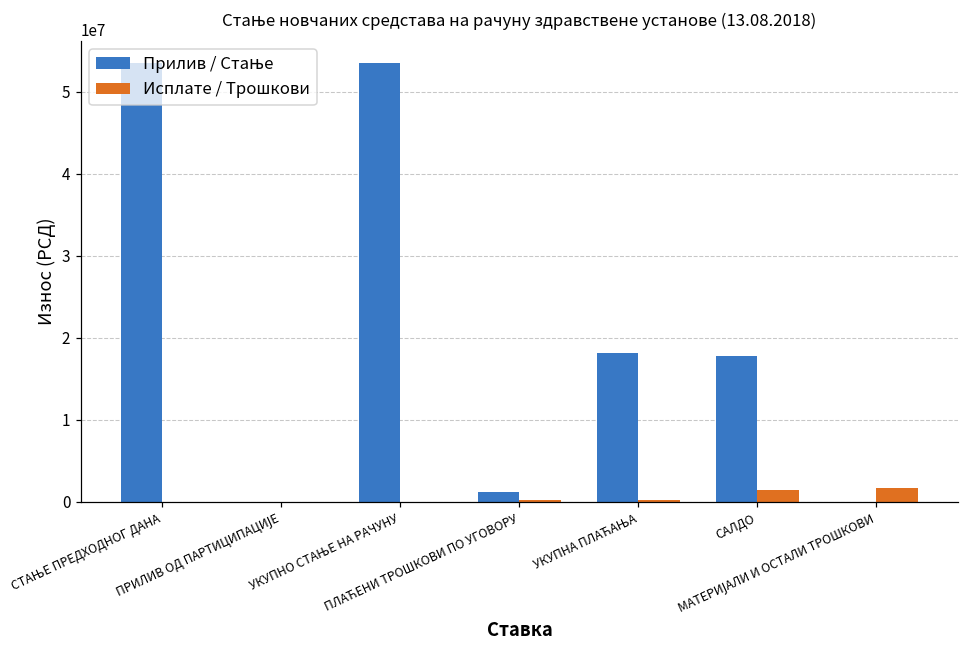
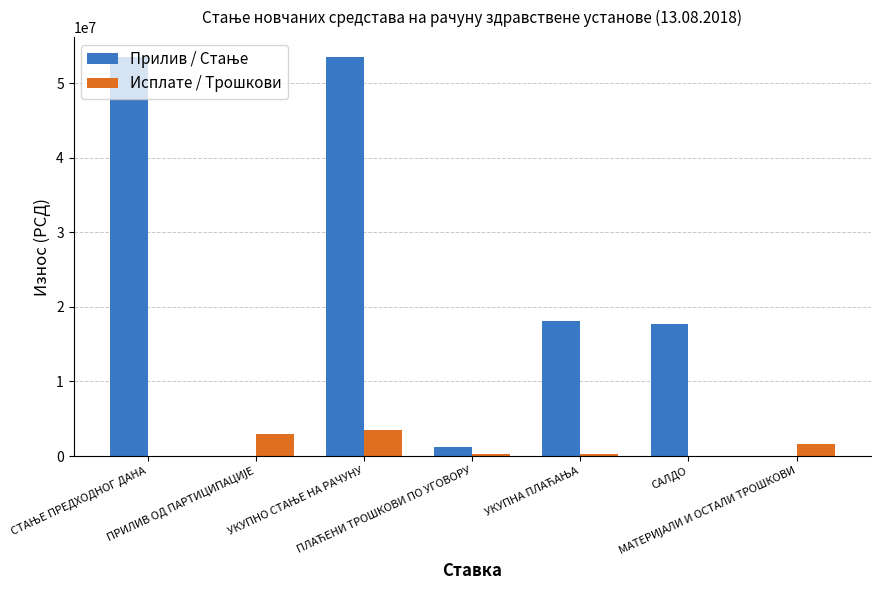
Исплате / Трошкови, ПРИЛИВ ОД ПАРТИЦИПАЦИЈЕ: 0 -> 3000000
Исплате / Трошкови, УКУПНО СТАЊЕ НА РАЧУНУ: 0 -> 3000000
Исплате / Трошкови, САЛДО: 1000000 -> 0
